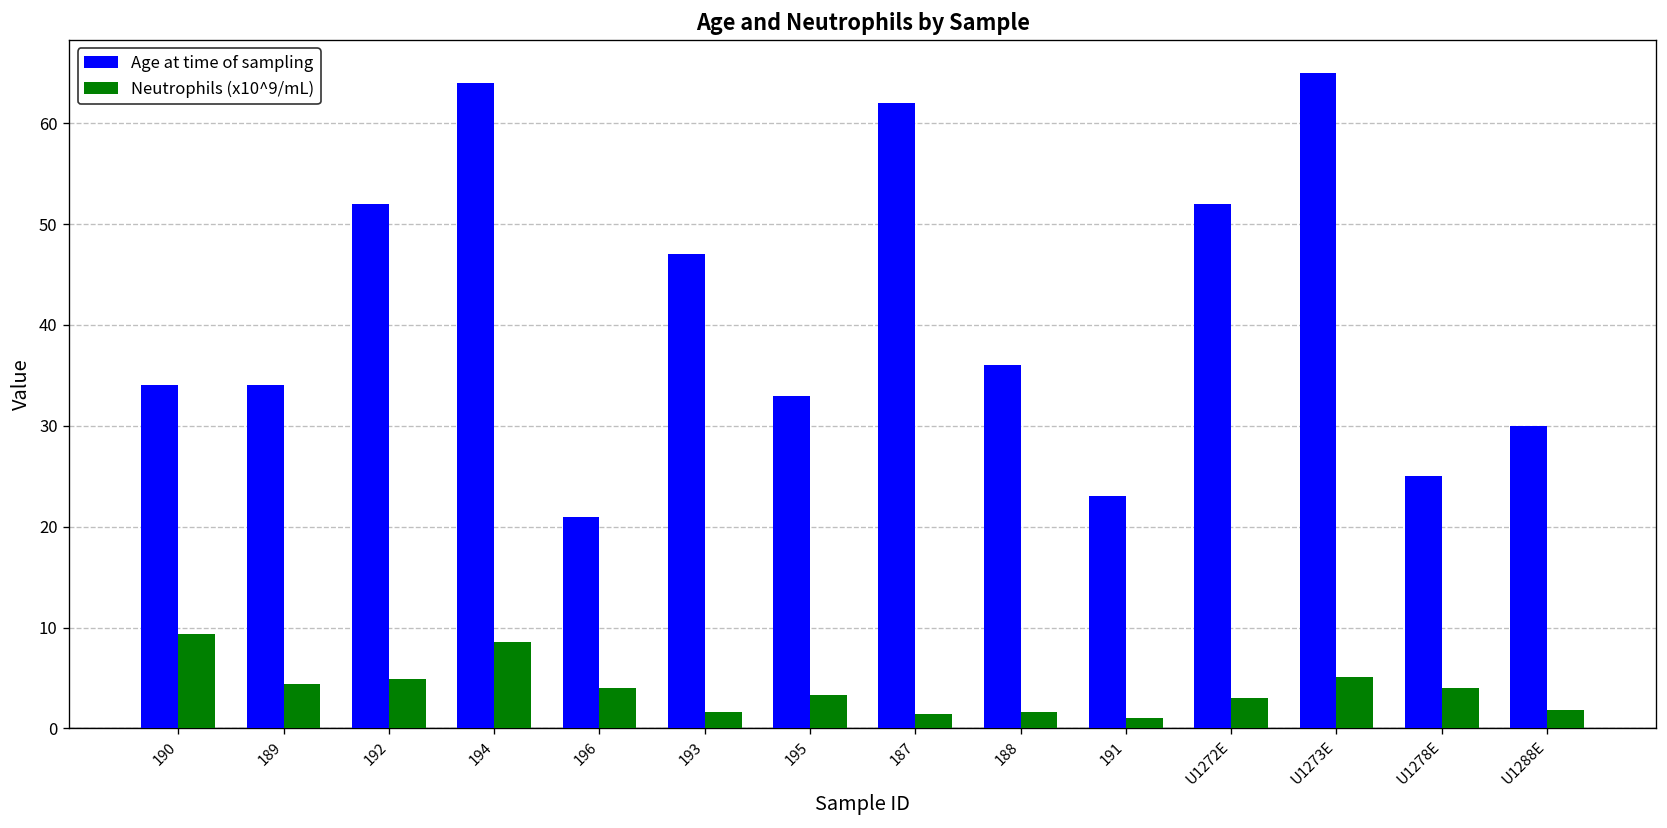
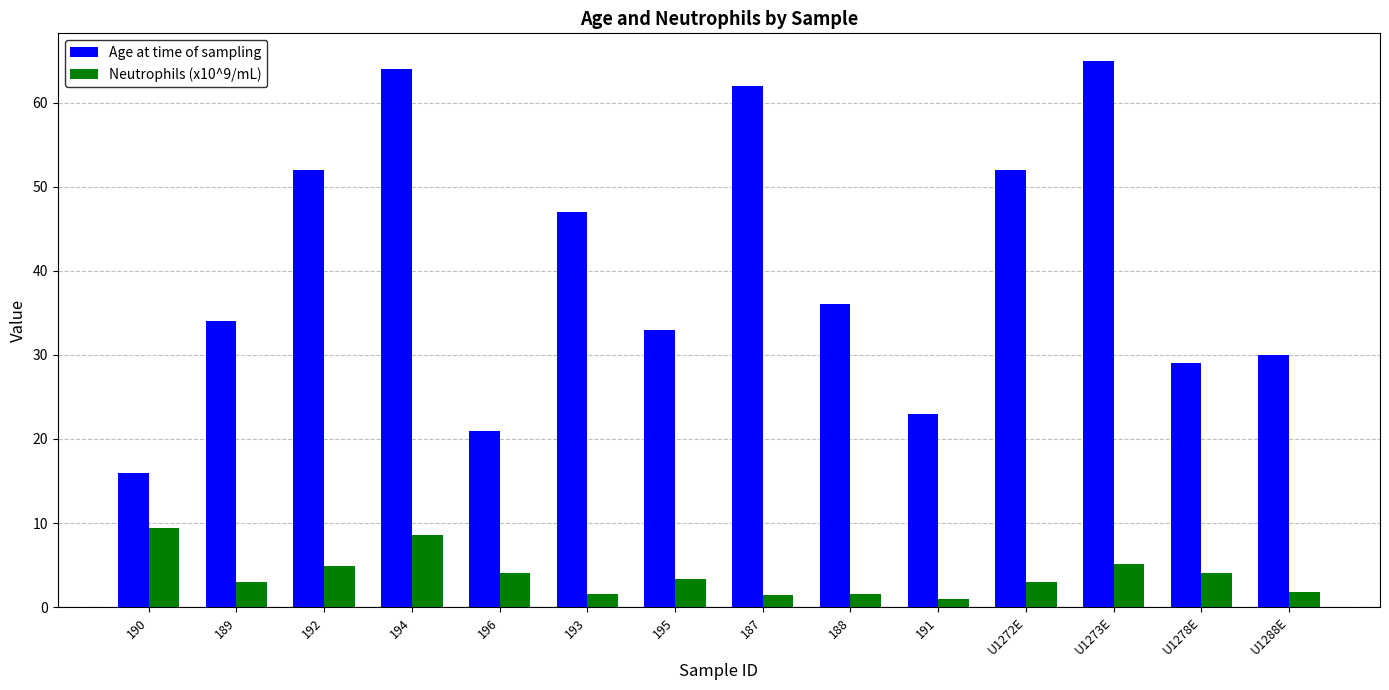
Age at time of sampling, 190: 34 -> 16
Neutrophils (x10^9/mL), 189: 4 -> 3
Age at time of sampling, U1278E: 25 -> 29
